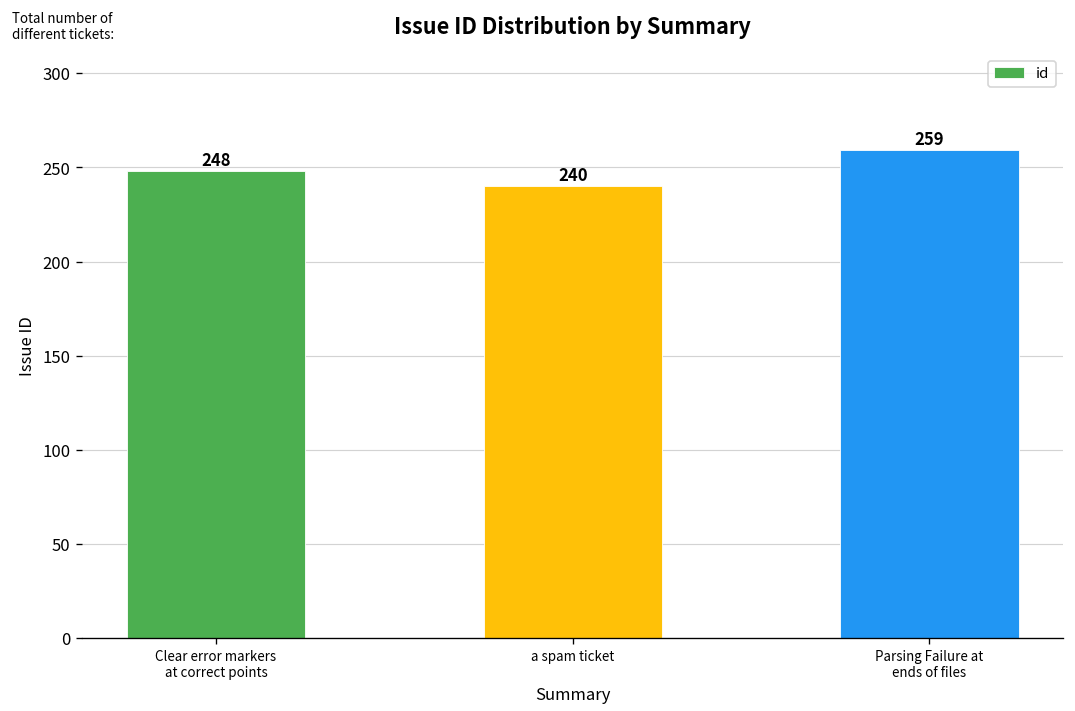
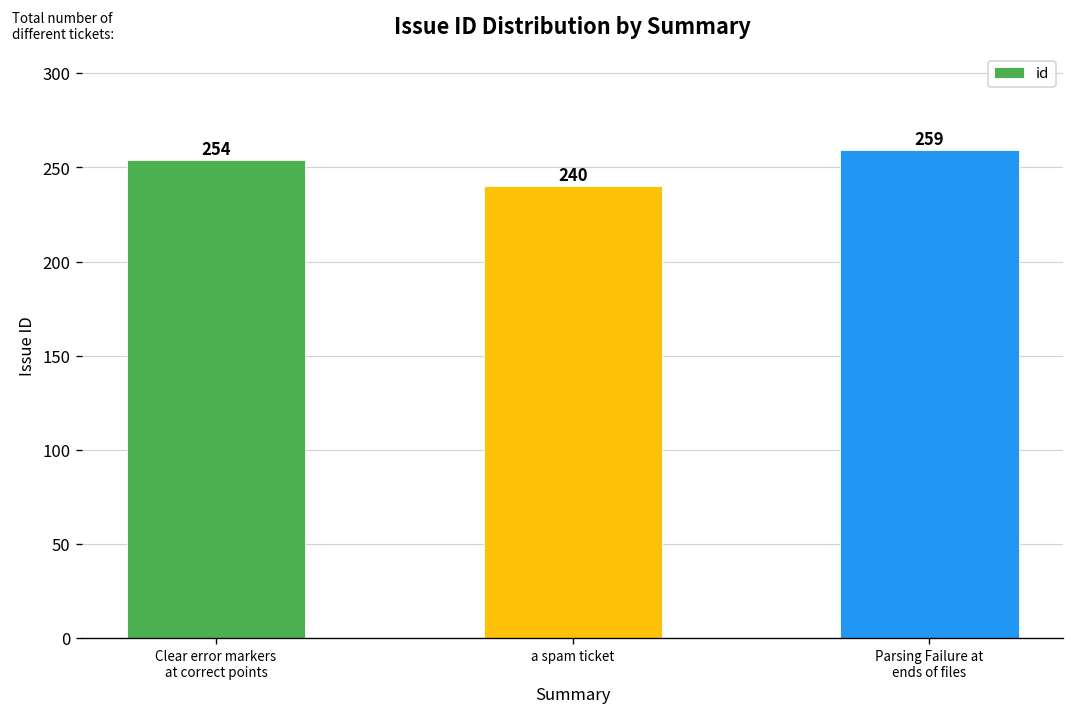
Clear error markers at correct points: 248 -> 254
